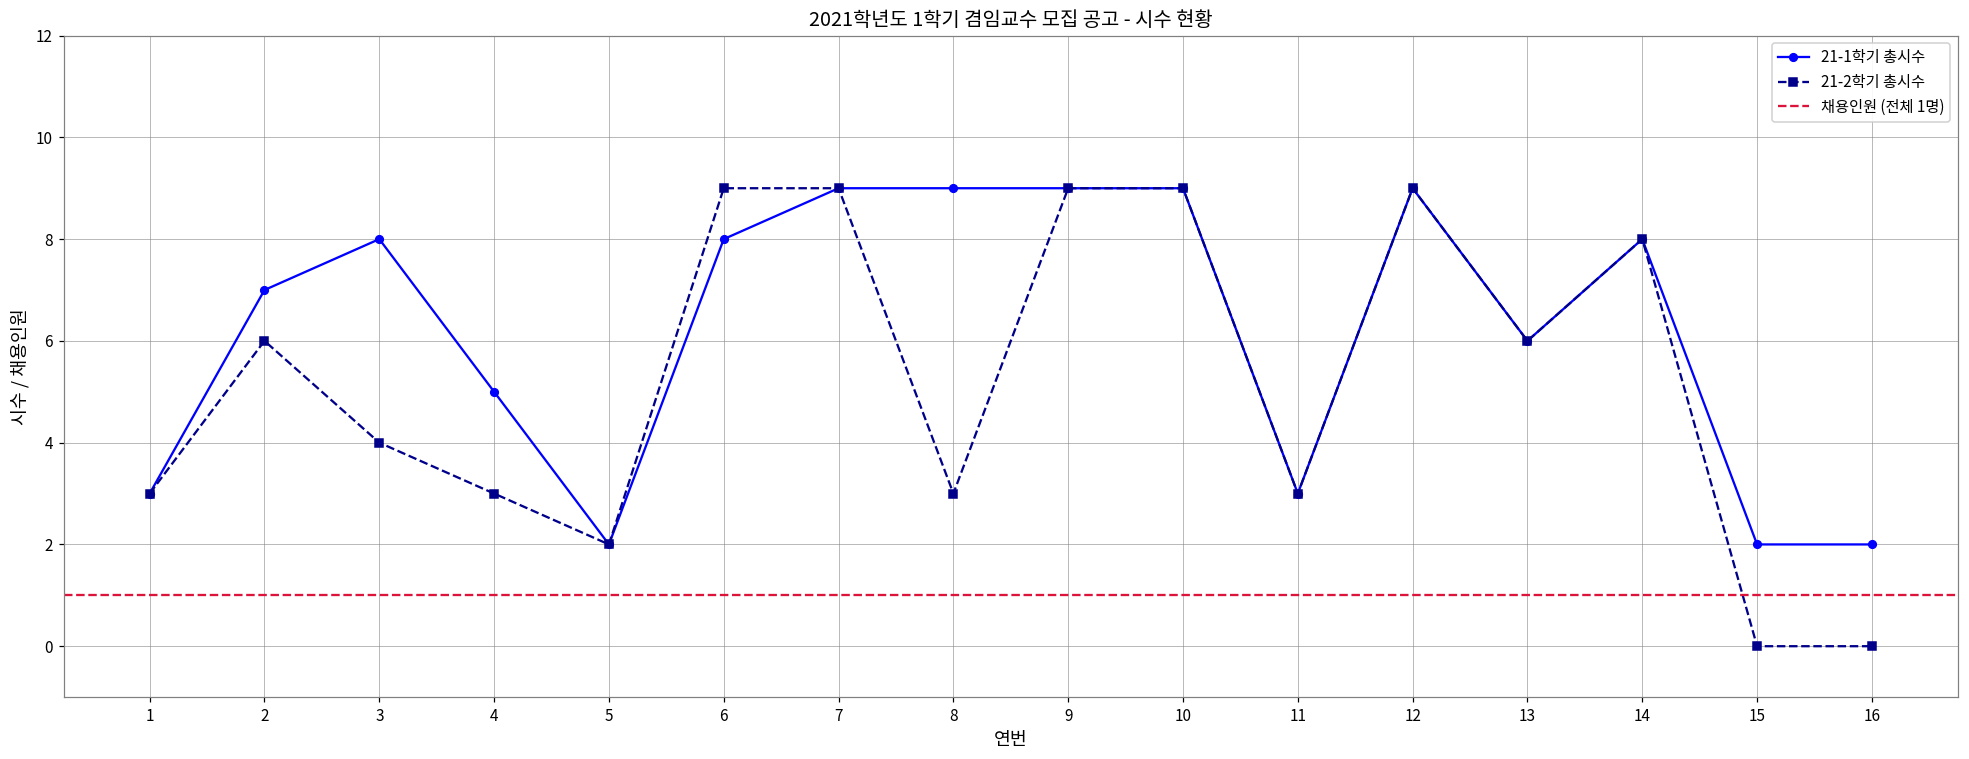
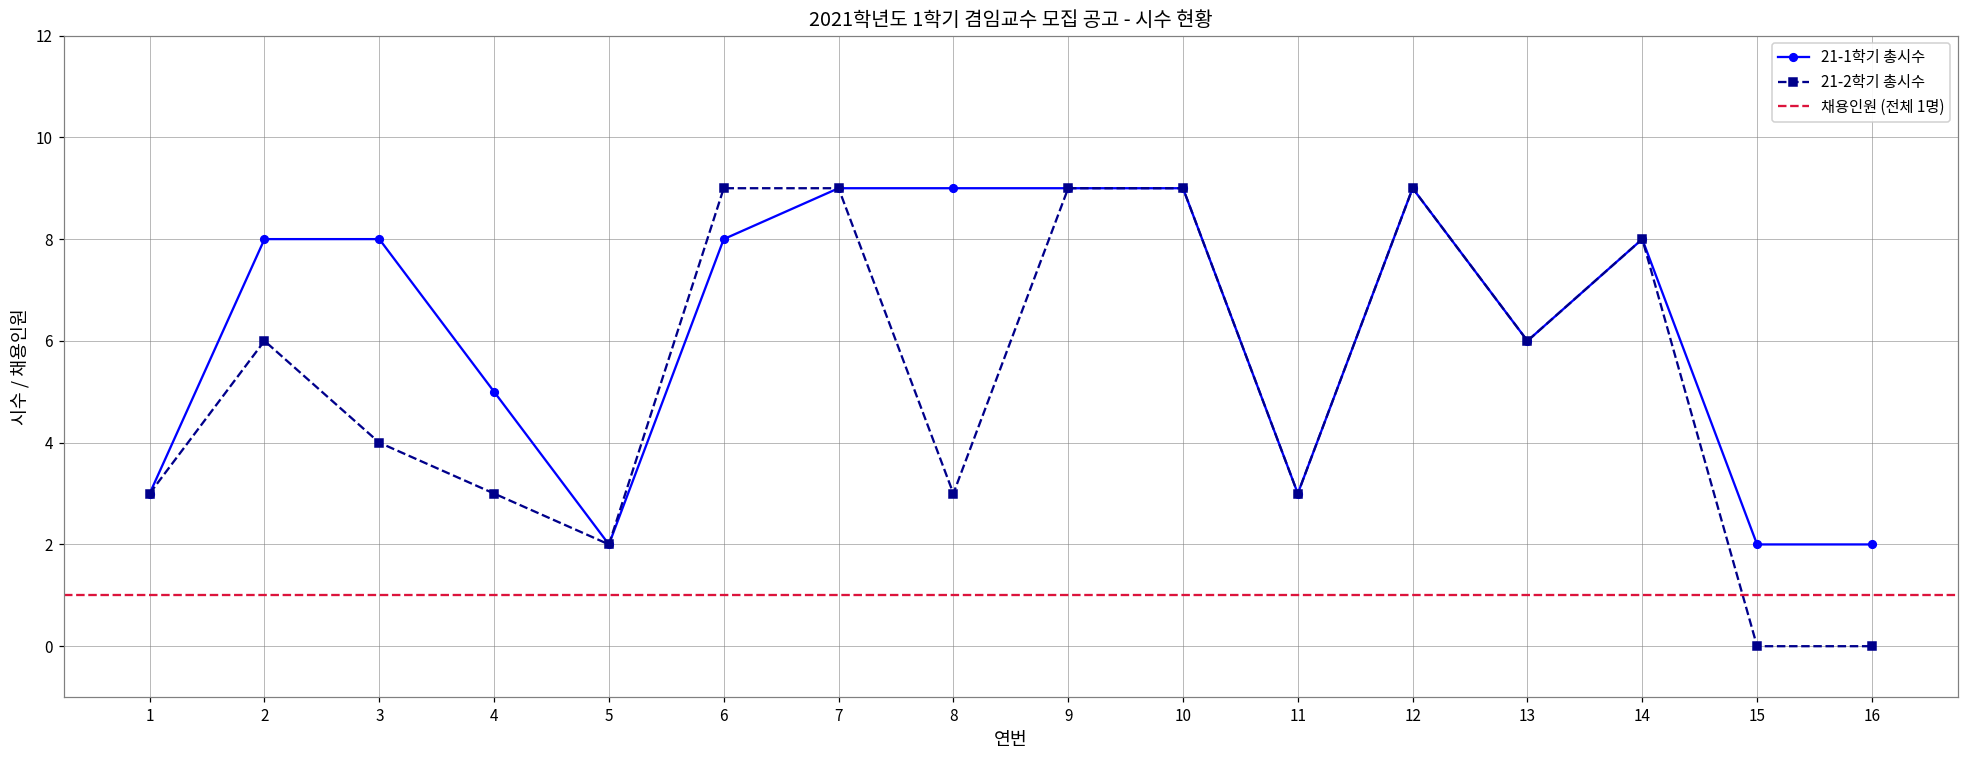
21-1학기 총시수, 2: 7 -> 8
